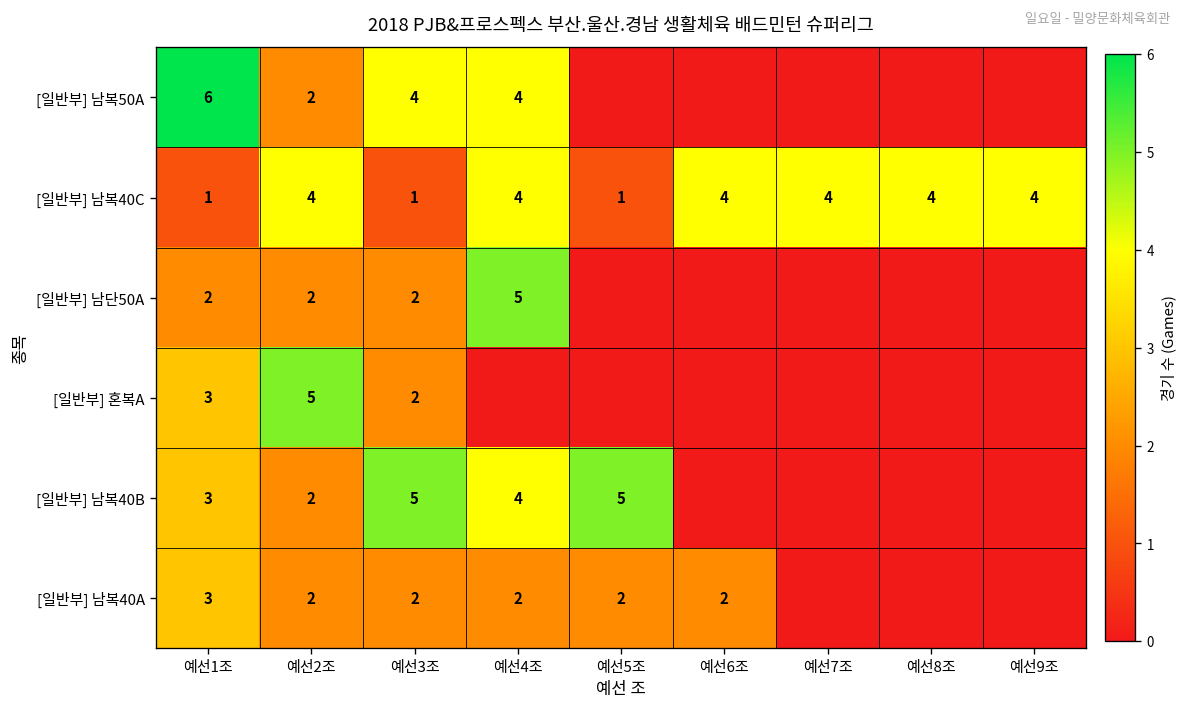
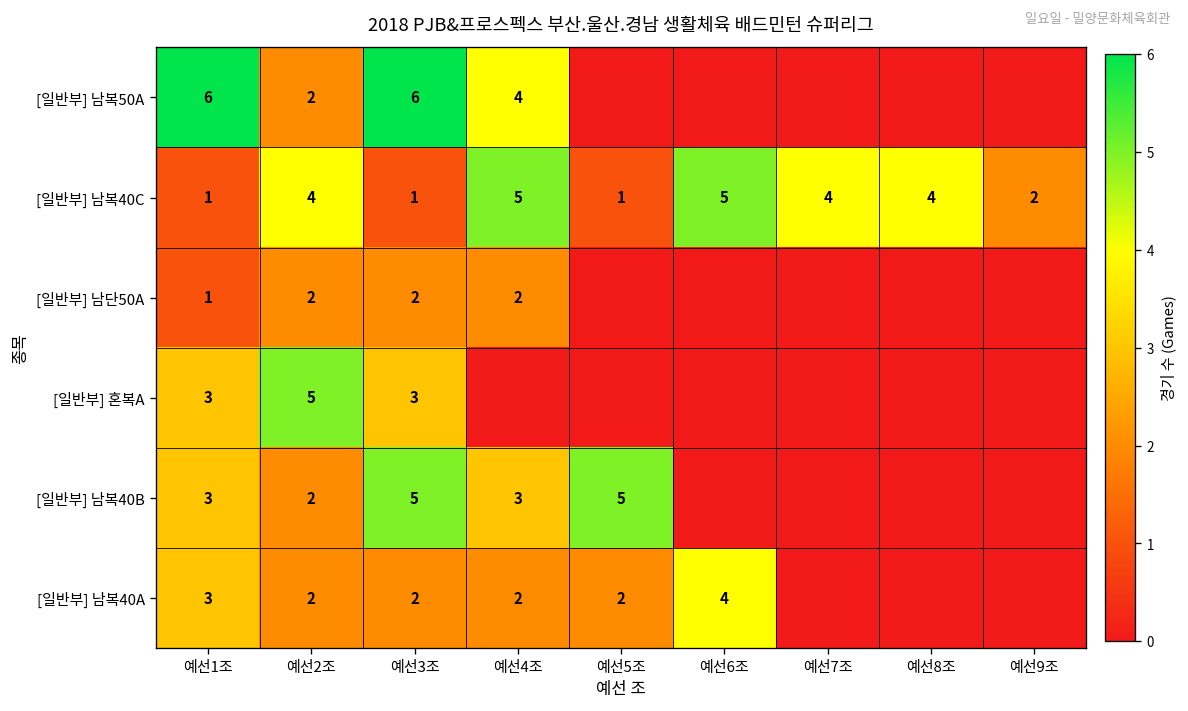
[일반부] 남복50A, 예선3조: 4 -> 6
[일반부] 남복40C, 예선4조: 4 -> 5
[일반부] 남복40C, 예선6조: 4 -> 5
[일반부] 남복40C, 예선9조: 4 -> 2
[일반부] 남단50A, 예선1조: 2 -> 1
[일반부] 남단50A, 예선4조: 5 -> 2
[일반부] 혼복A, 예선3조: 2 -> 3
[일반부] 남복40B, 예선4조: 4 -> 3
[일반부] 남복40A, 예선6조: 2 -> 4
